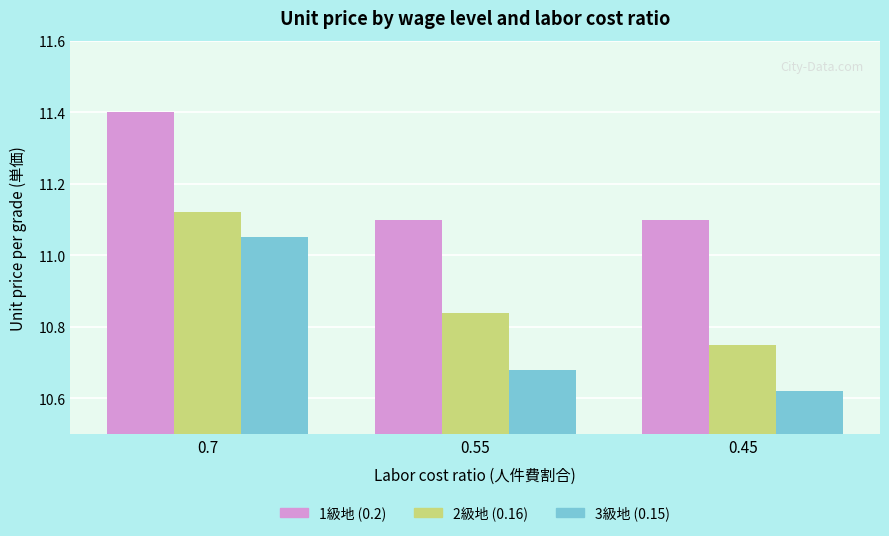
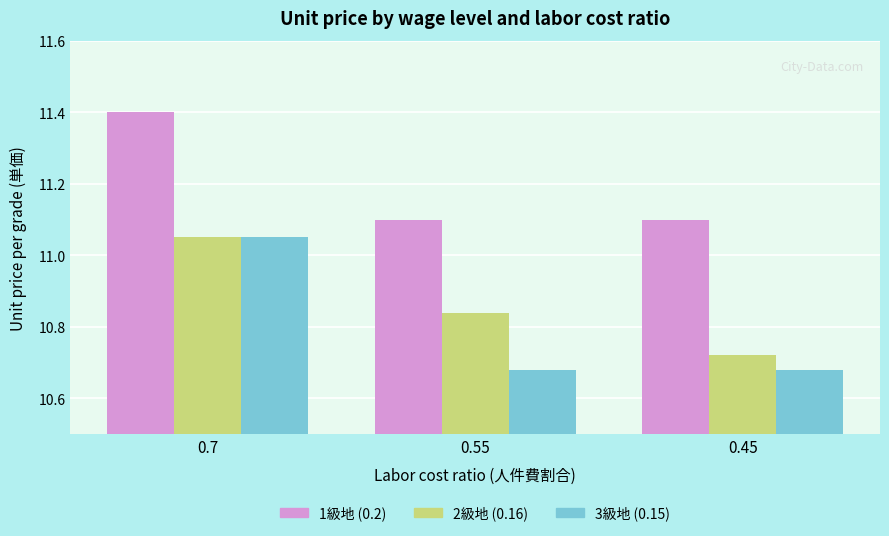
2級地 (0.16), 0.7: 11.12 -> 11.05
2級地 (0.16), 0.45: 10.75 -> 10.72
3級地 (0.15), 0.45: 10.62 -> 10.68
